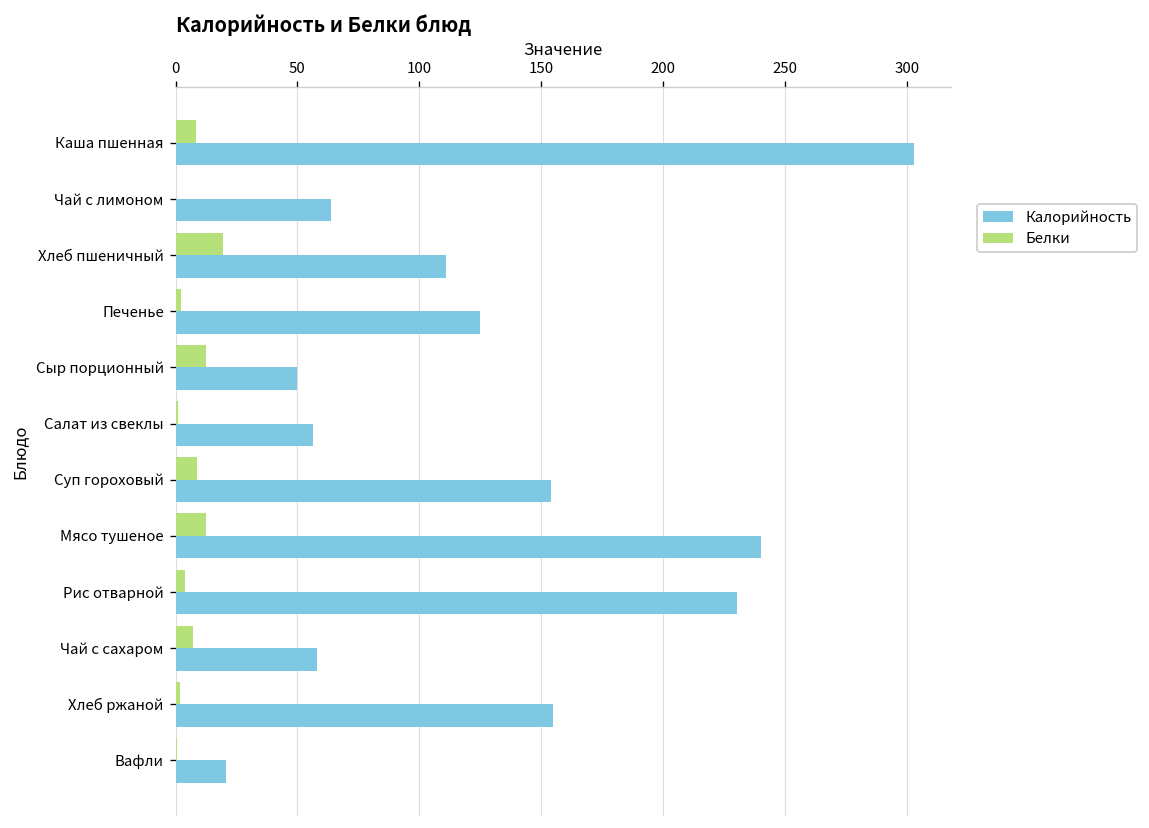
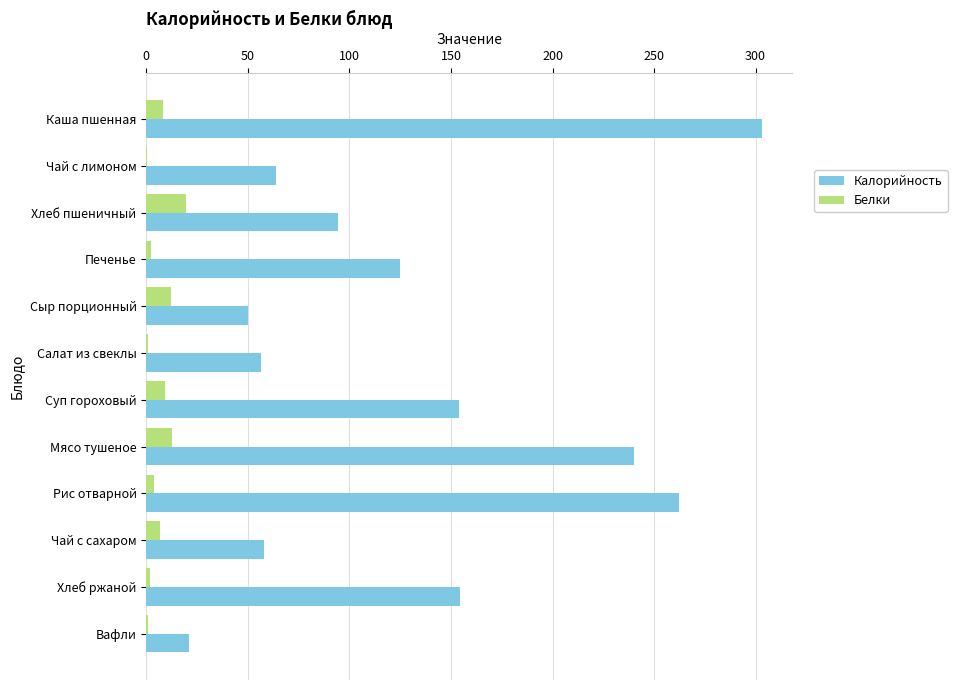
Калорийность, Хлеб пшеничный: 111 -> 94
Калорийность, Рис отварной: 230 -> 262
